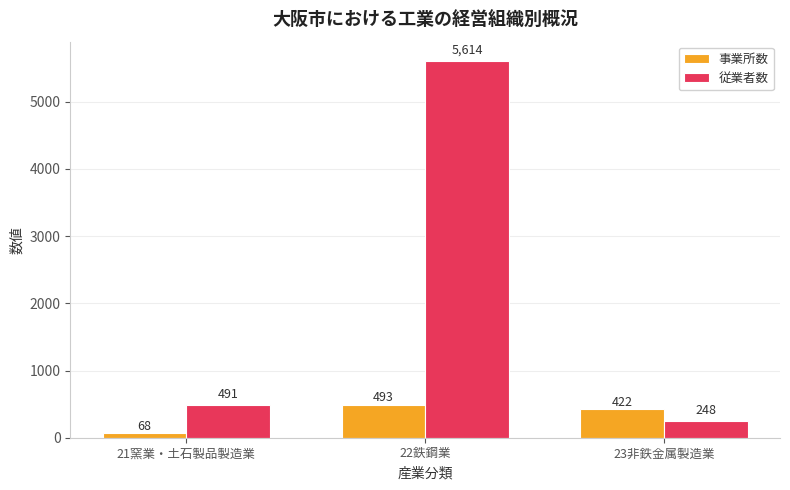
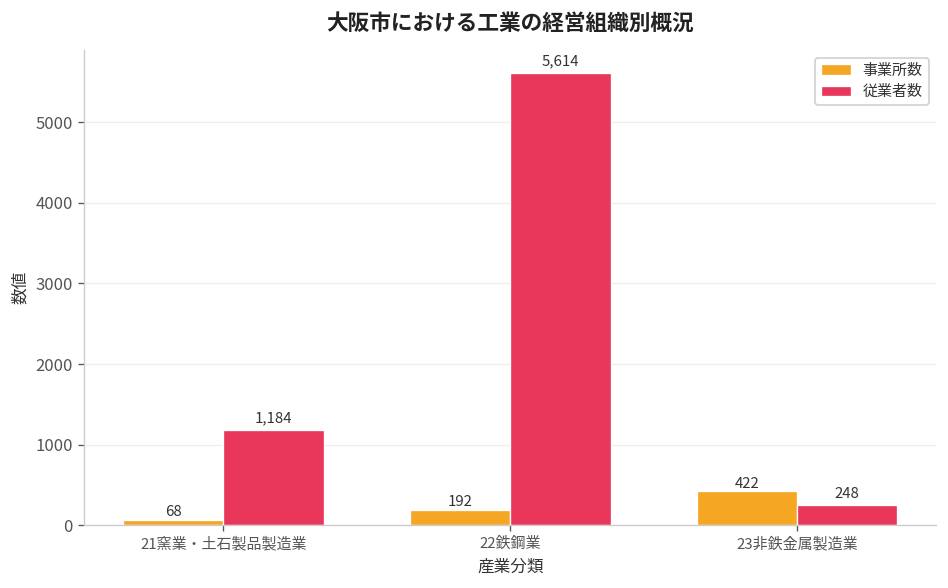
従業者数, 21窯業・土石製品製造業: 491 -> 1,184
事業所数, 22鉄鋼業: 493 -> 192
